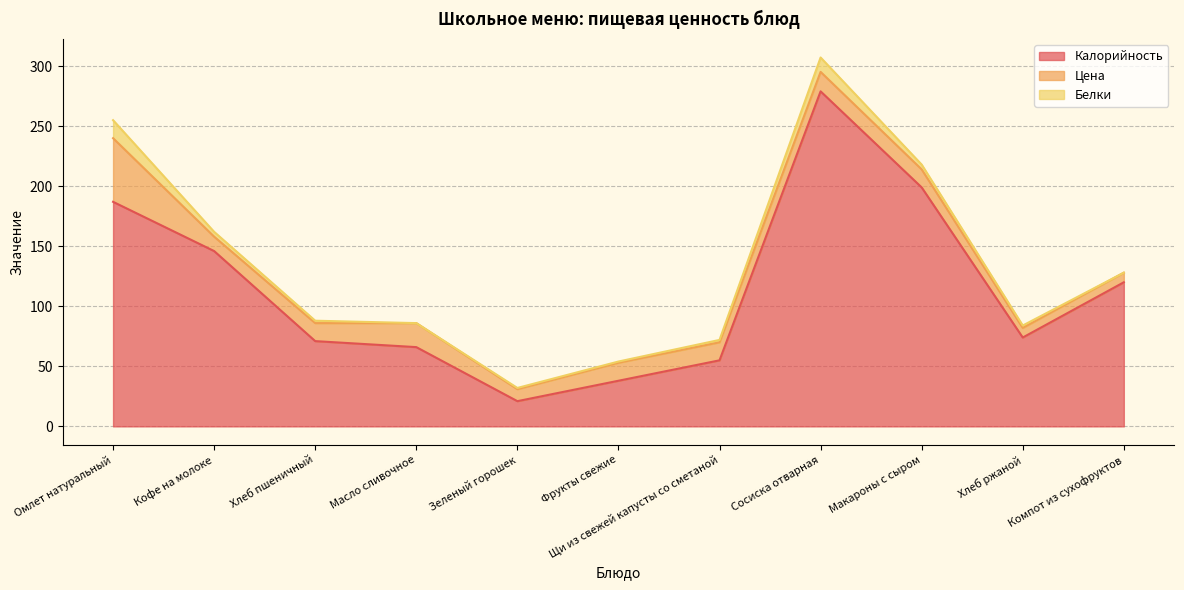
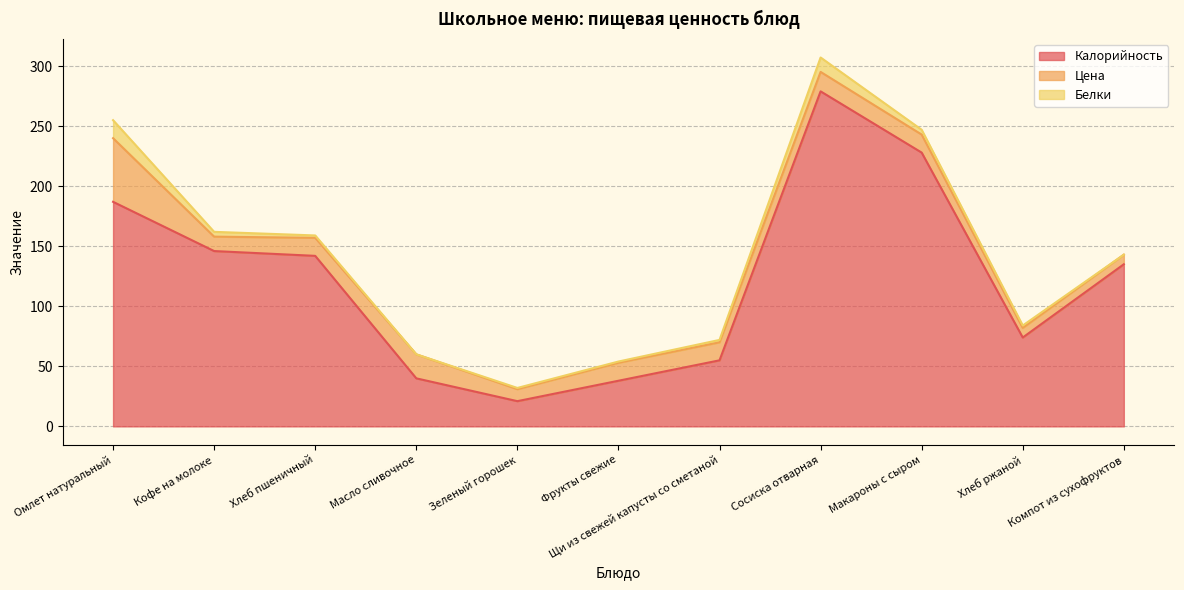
Калорийность, Хлеб пшеничный: 71 -> 142
Калорийность, Масло сливочное: 66 -> 40
Калорийность, Макароны с сыром: 199 -> 228
Калорийность, Компот из сухофруктов: 120 -> 135
